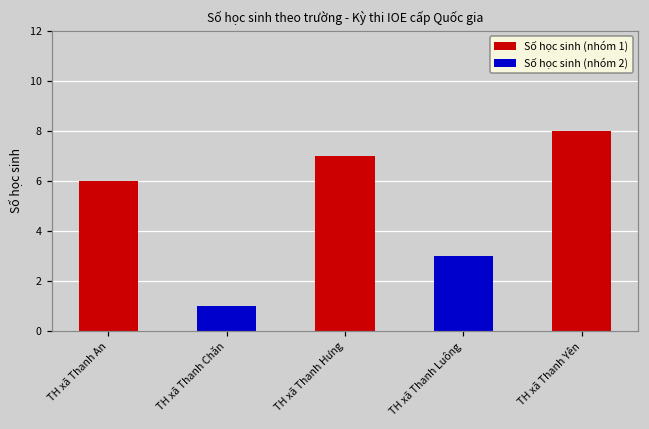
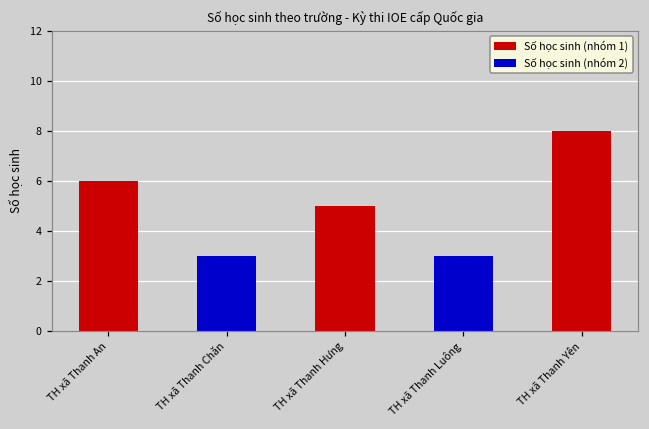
Số học sinh (nhóm 2), TH xã Thanh Chăn: 1 -> 3
Số học sinh (nhóm 1), TH xã Thanh Hưng: 7 -> 5
